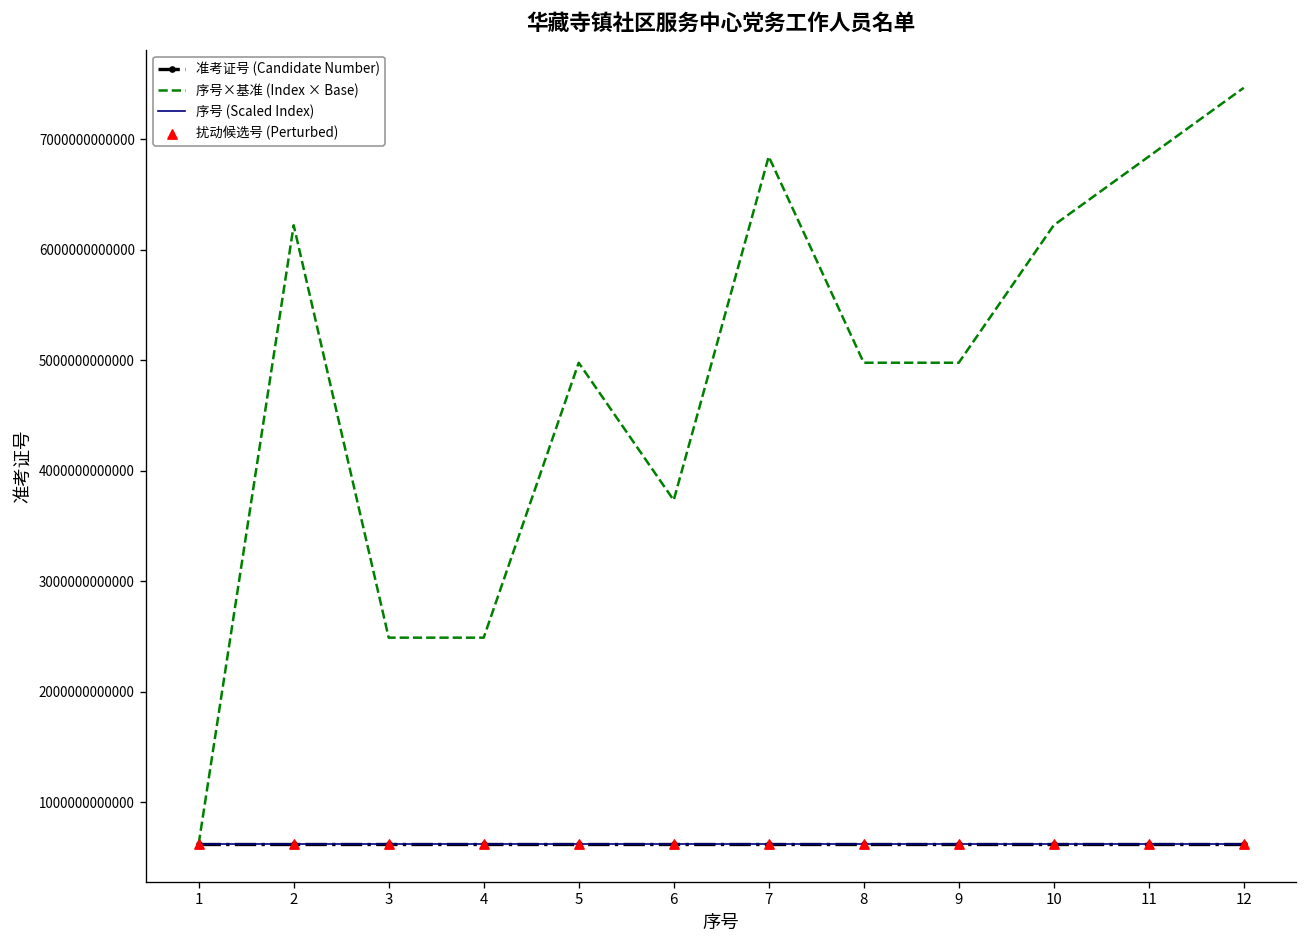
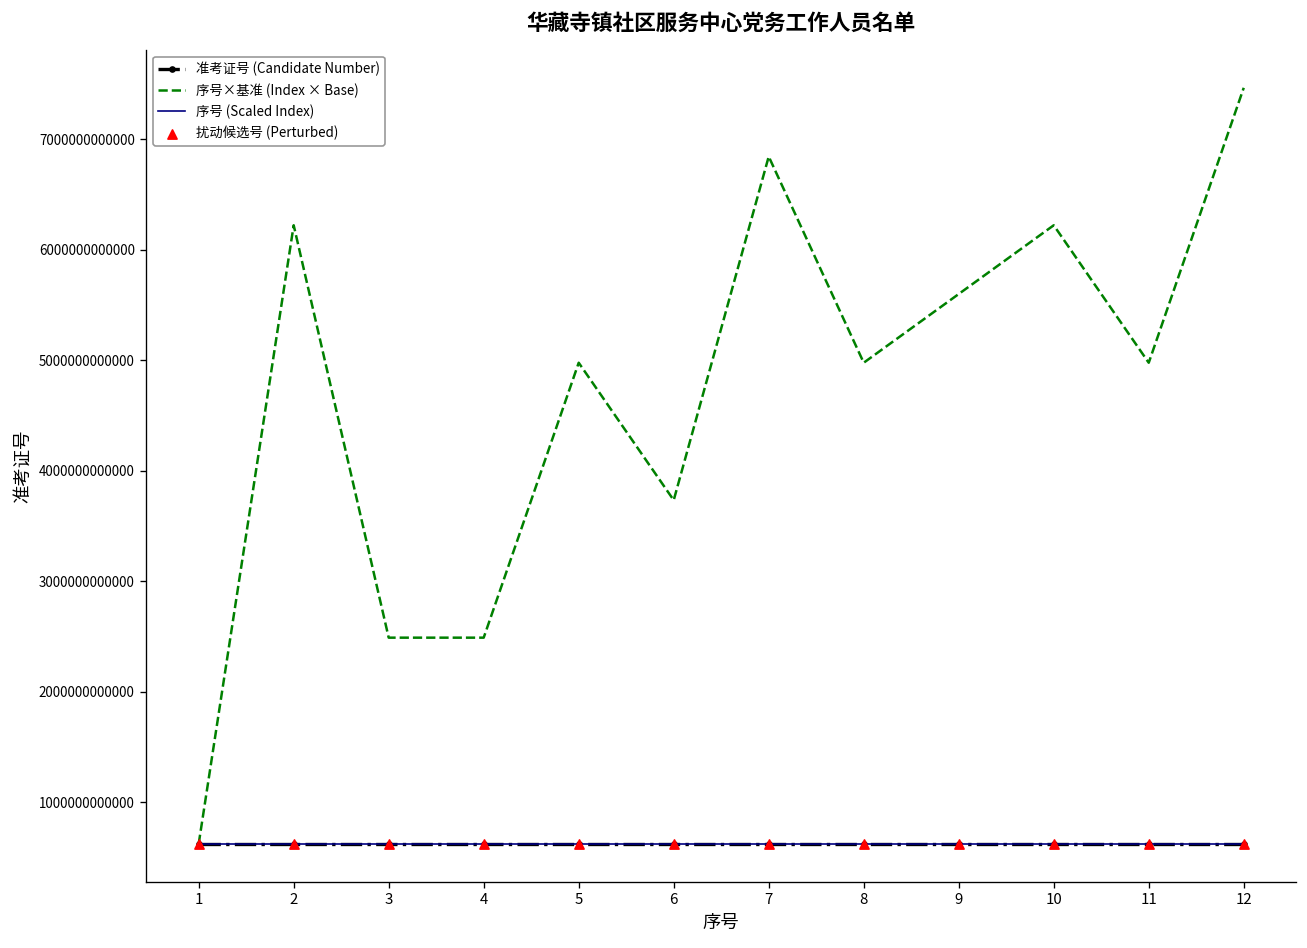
序号×基准 (Index × Base), 9: 5000000000000 -> 5600000000000
序号×基准 (Index × Base), 11: 6800000000000 -> 5000000000000
